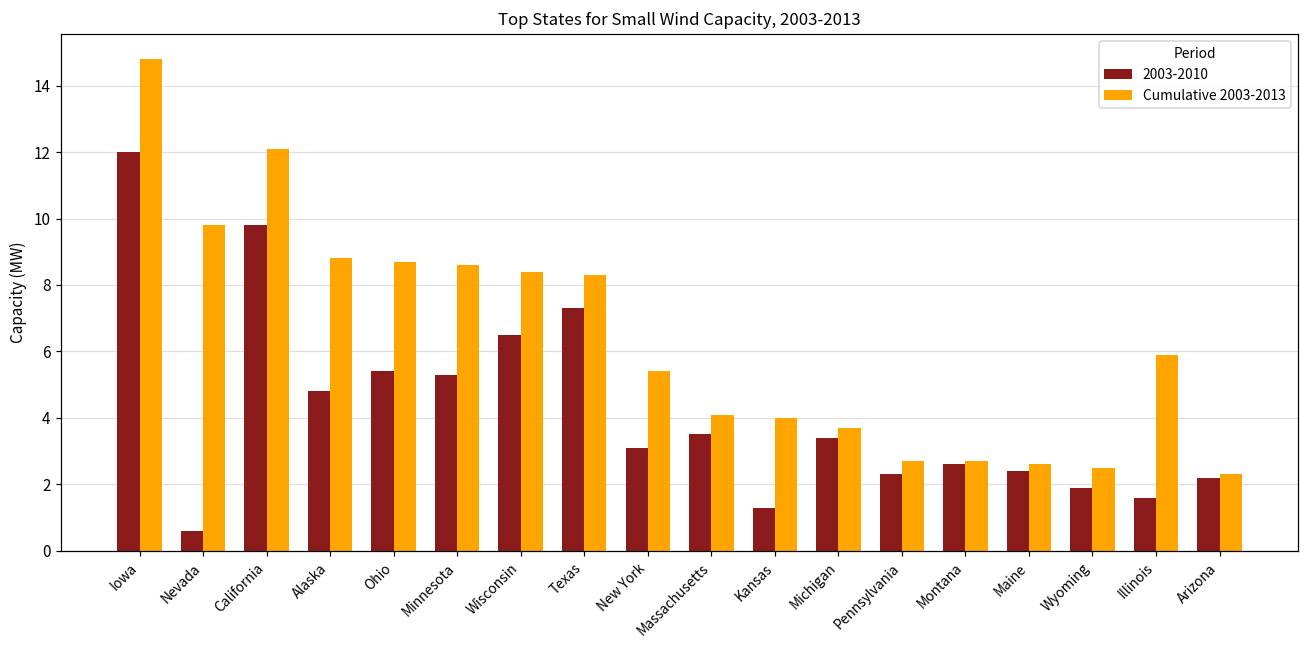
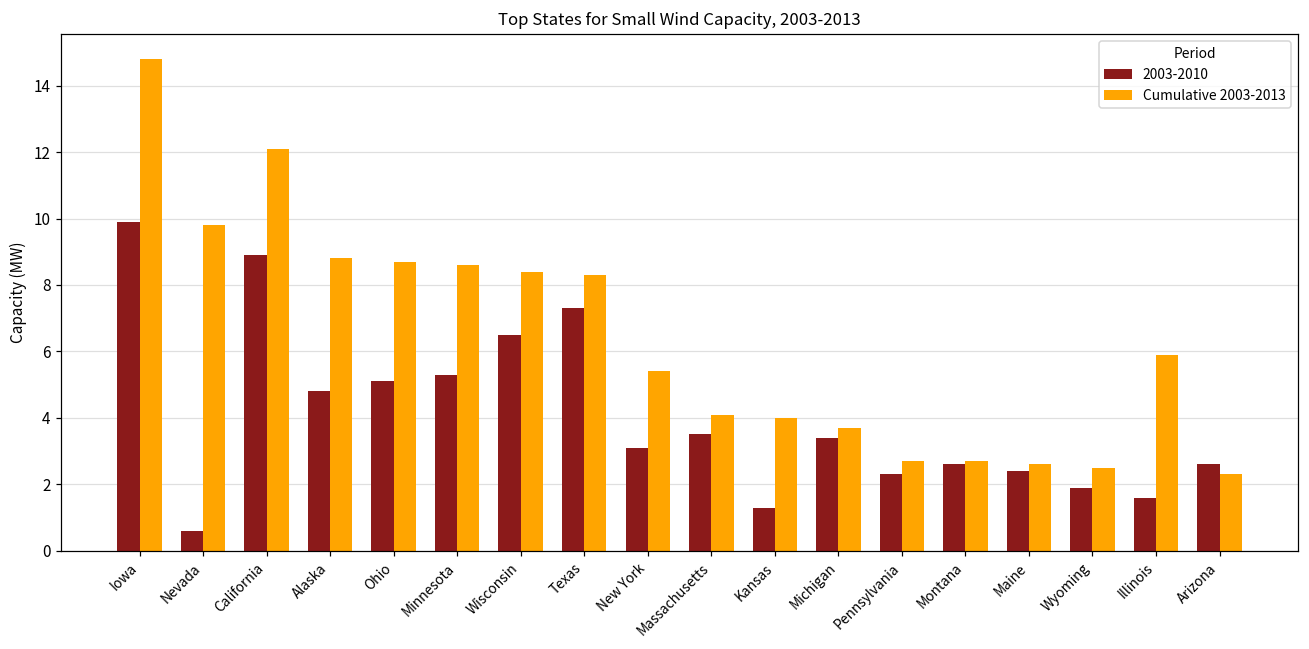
2003-2010, Iowa: 12.0 -> 9.9
2003-2010, California: 9.8 -> 8.9
2003-2010, Ohio: 5.4 -> 5.1
2003-2010, Arizona: 2.2 -> 2.6
